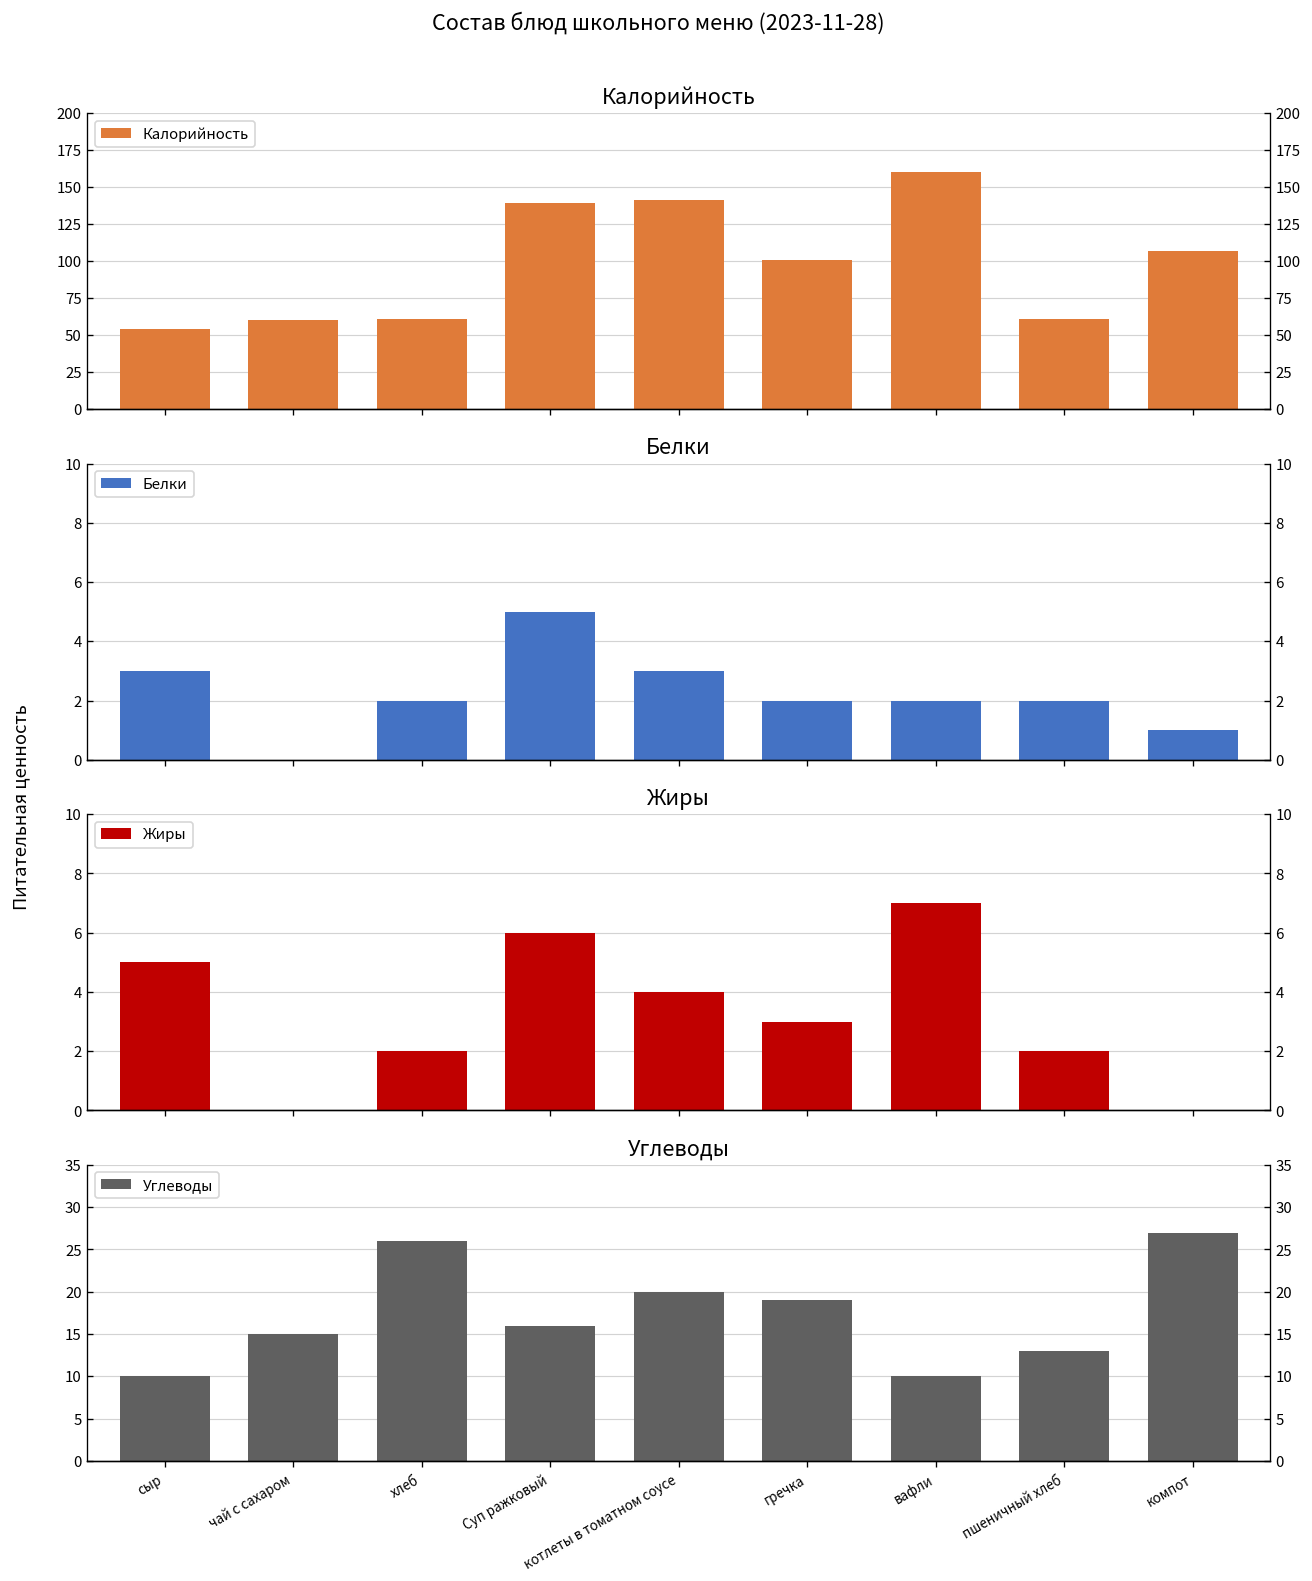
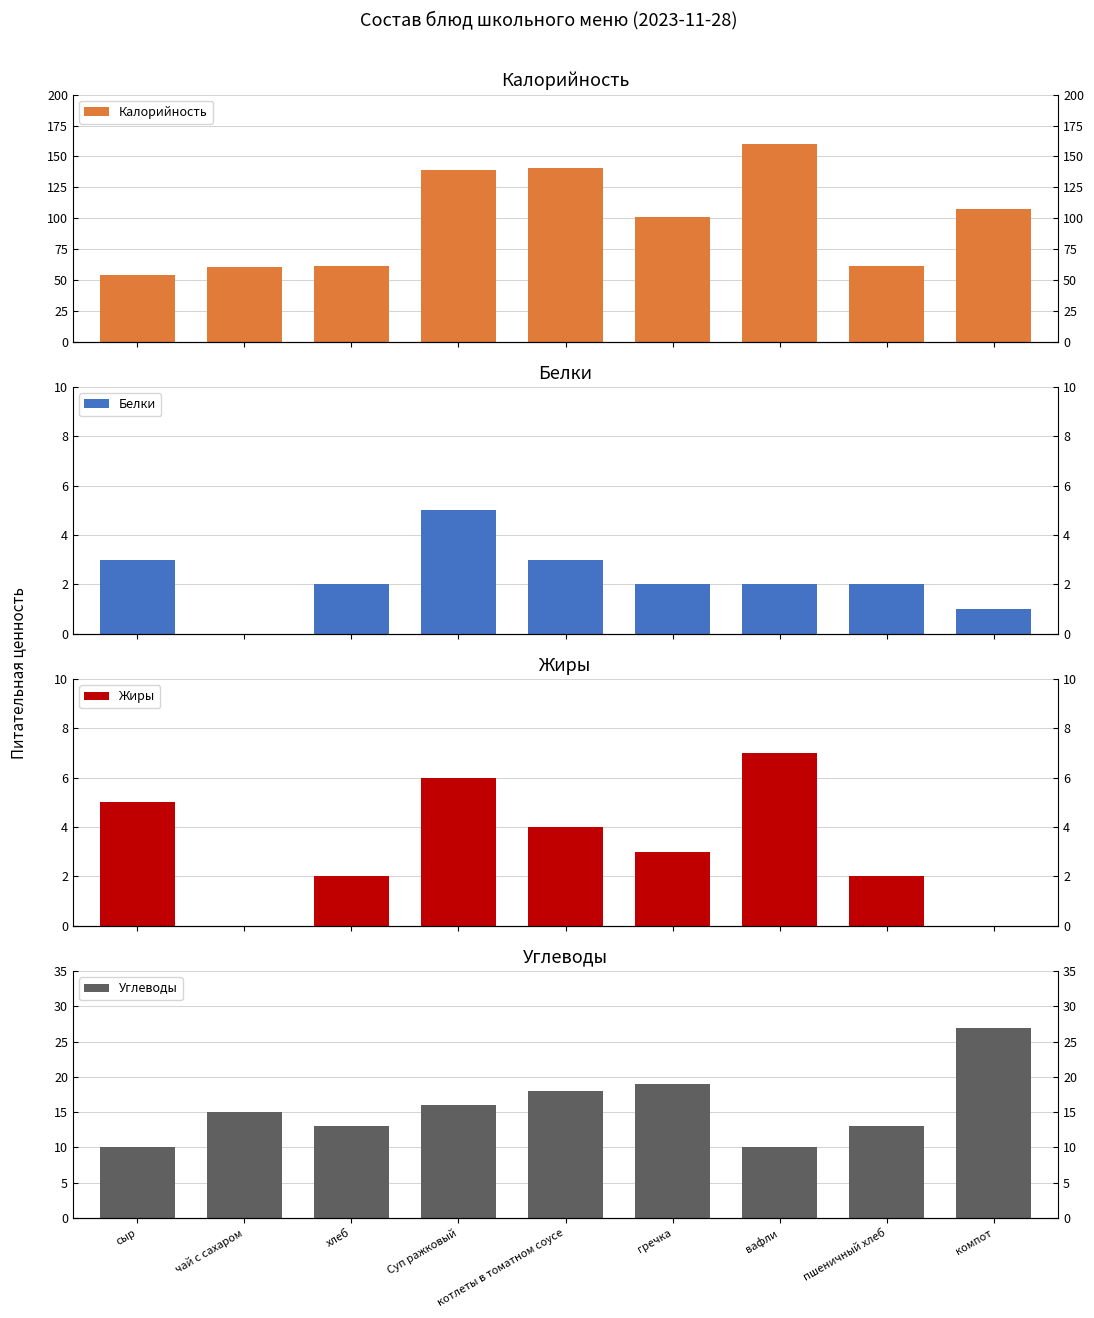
Углеводы, хлеб: 26 -> 13
Углеводы, котлеты в томатном соусе: 20 -> 18
